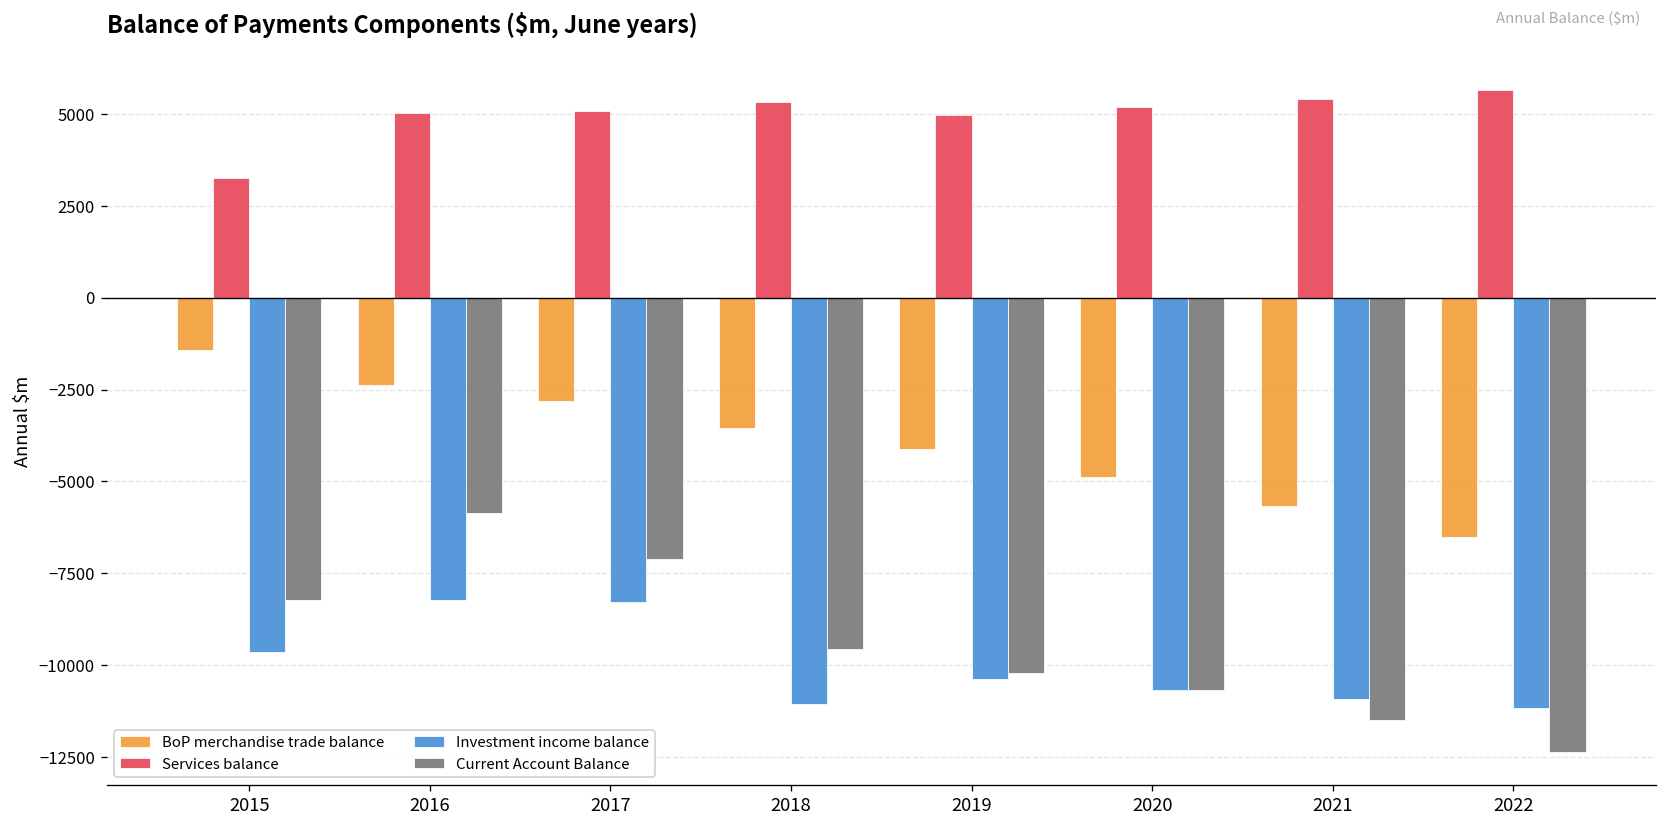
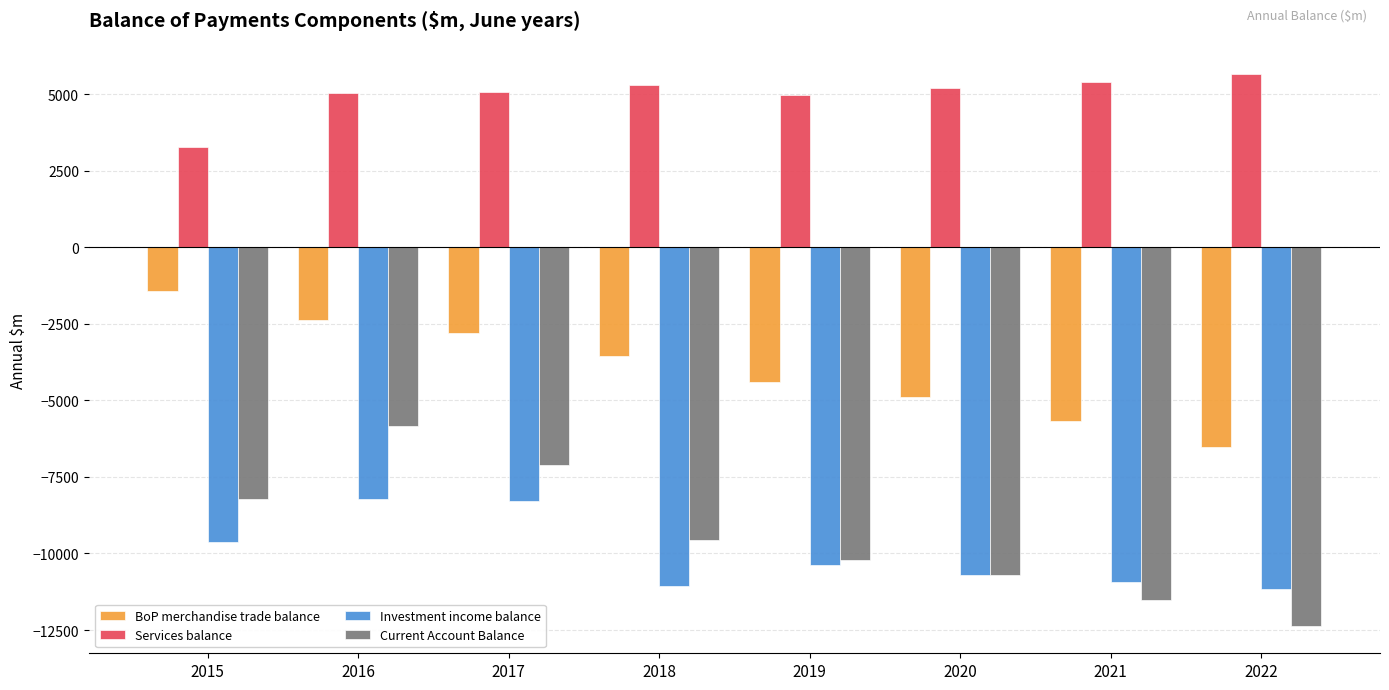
BoP merchandise trade balance, 2019: -4100 -> -4400
